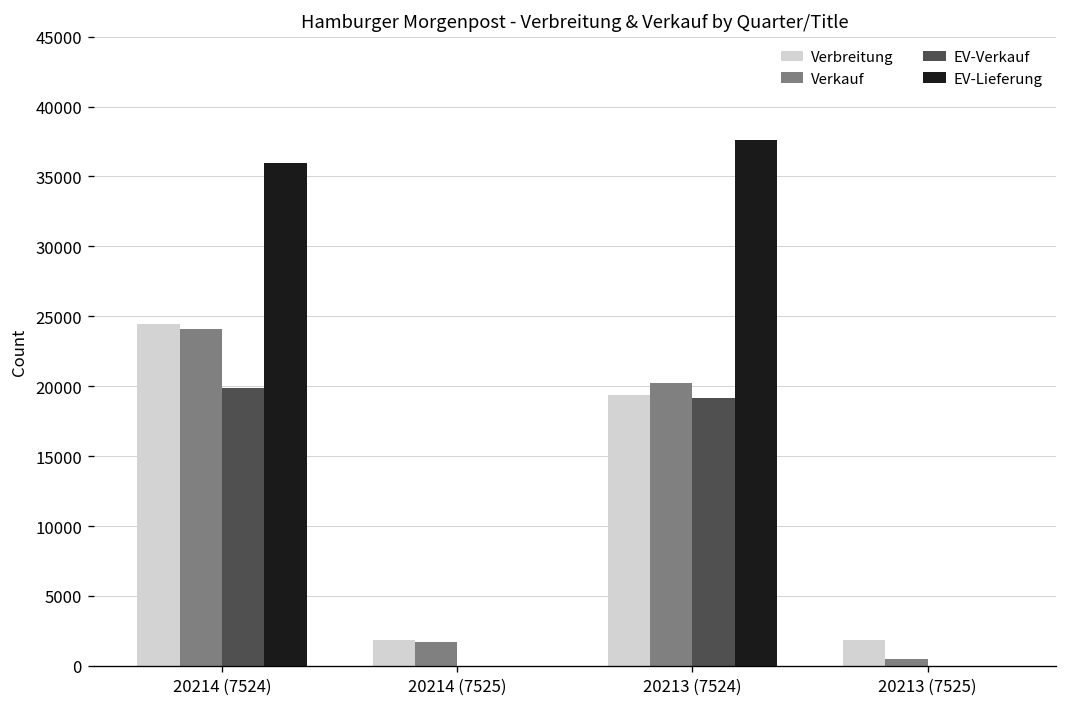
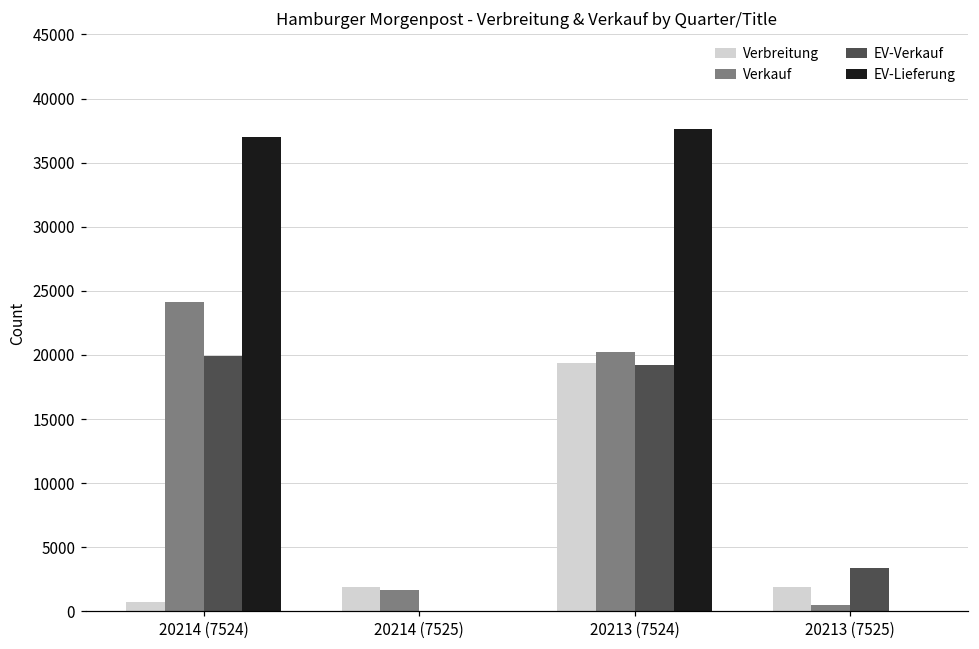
Verbreitung, 20214 (7524): 24400 -> 700
EV-Lieferung, 20214 (7524): 36000 -> 37000
EV-Verkauf, 20213 (7525): 0 -> 3300
